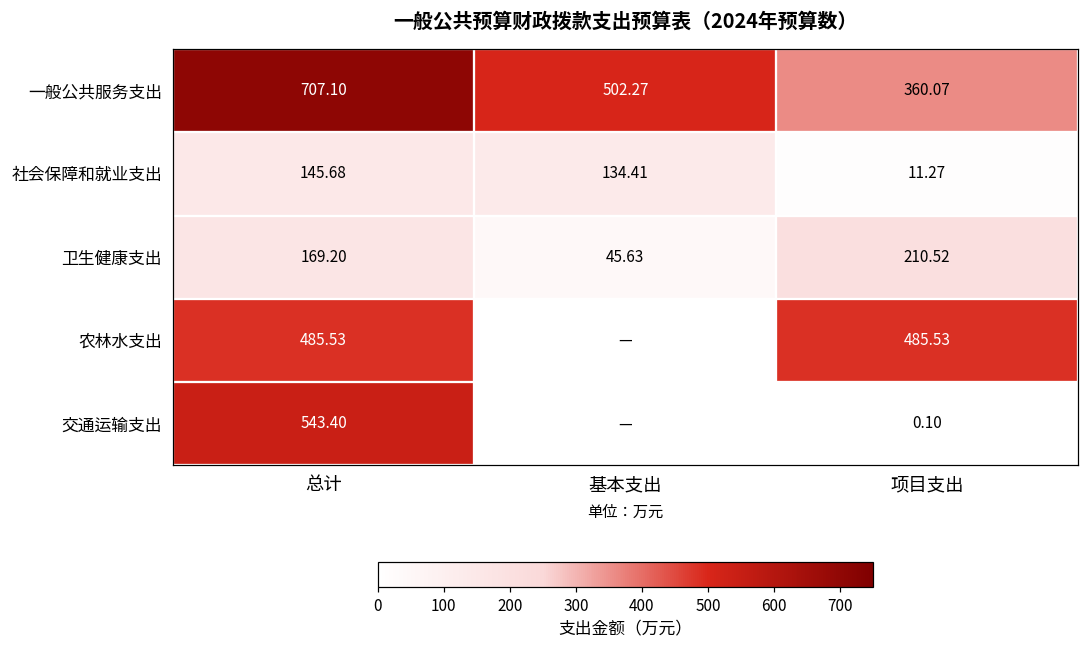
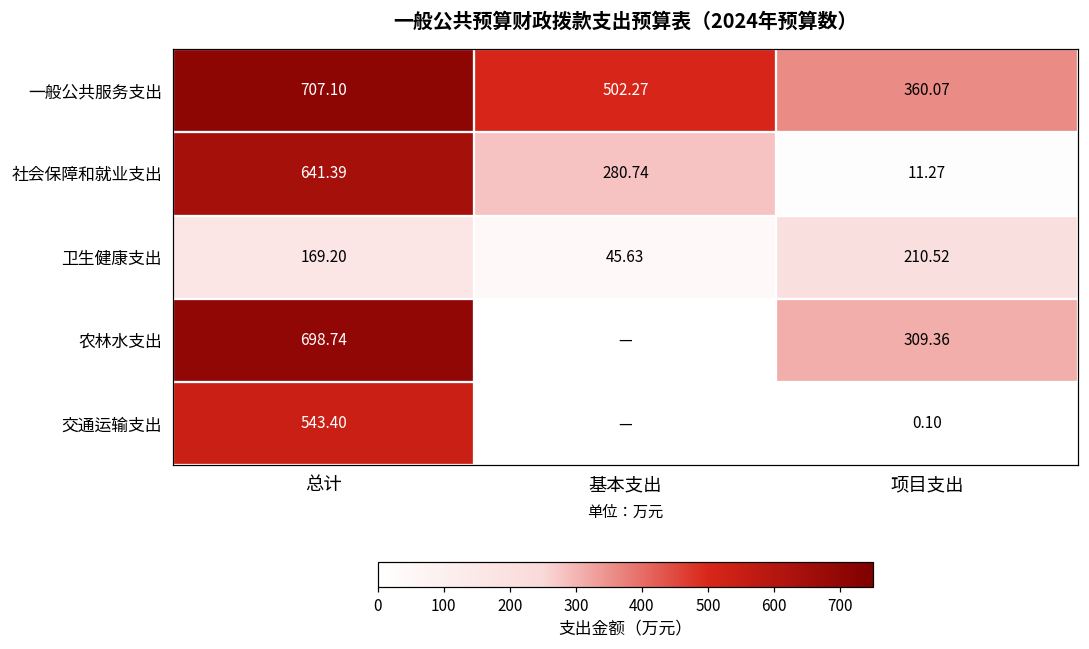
社会保障和就业支出, 总计: 145.68 -> 641.39
社会保障和就业支出, 基本支出: 134.41 -> 280.74
农林水支出, 总计: 485.53 -> 698.74
农林水支出, 项目支出: 485.53 -> 309.36
